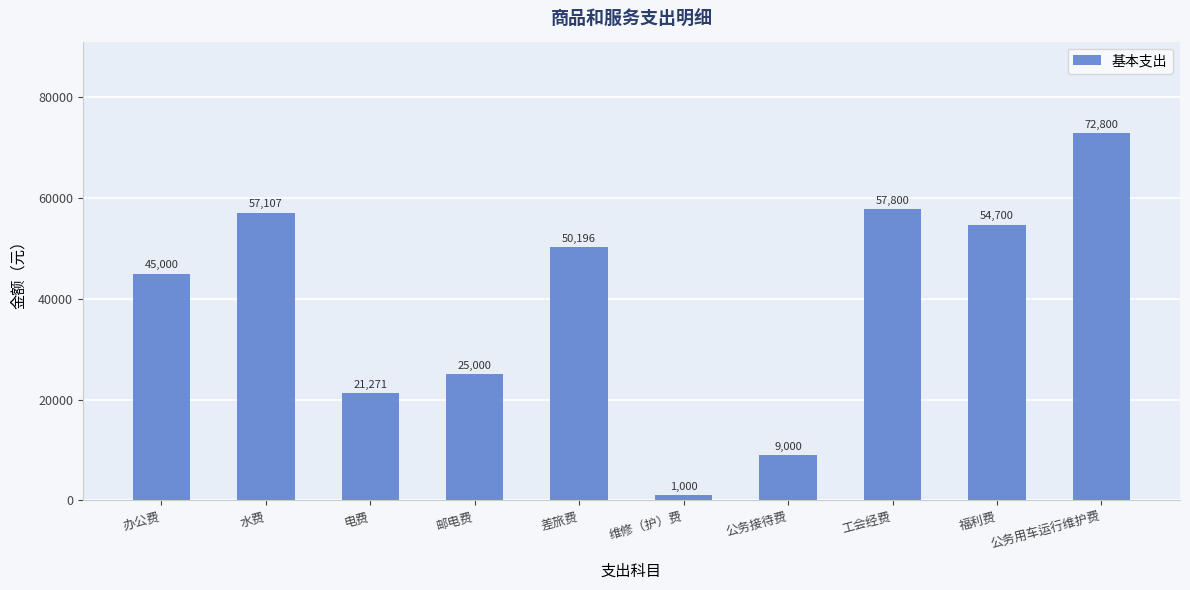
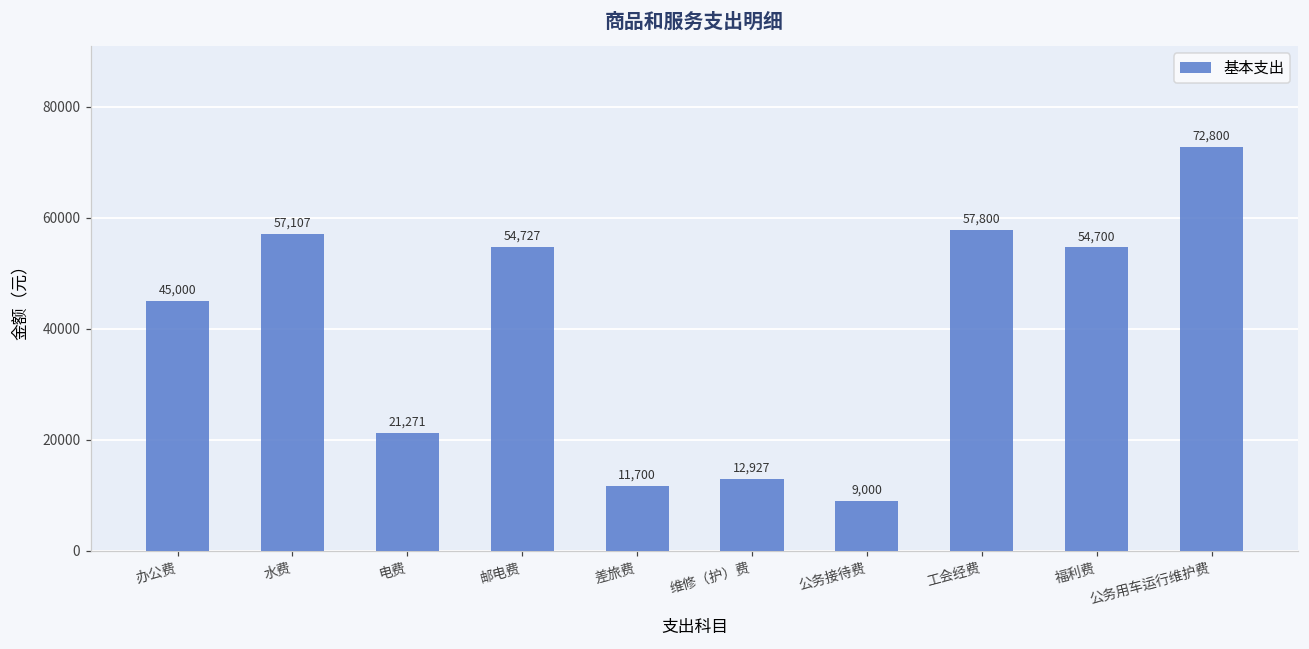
邮电费: 25,000 -> 54,727
差旅费: 50,196 -> 11,700
维修（护）费: 1,000 -> 12,927
